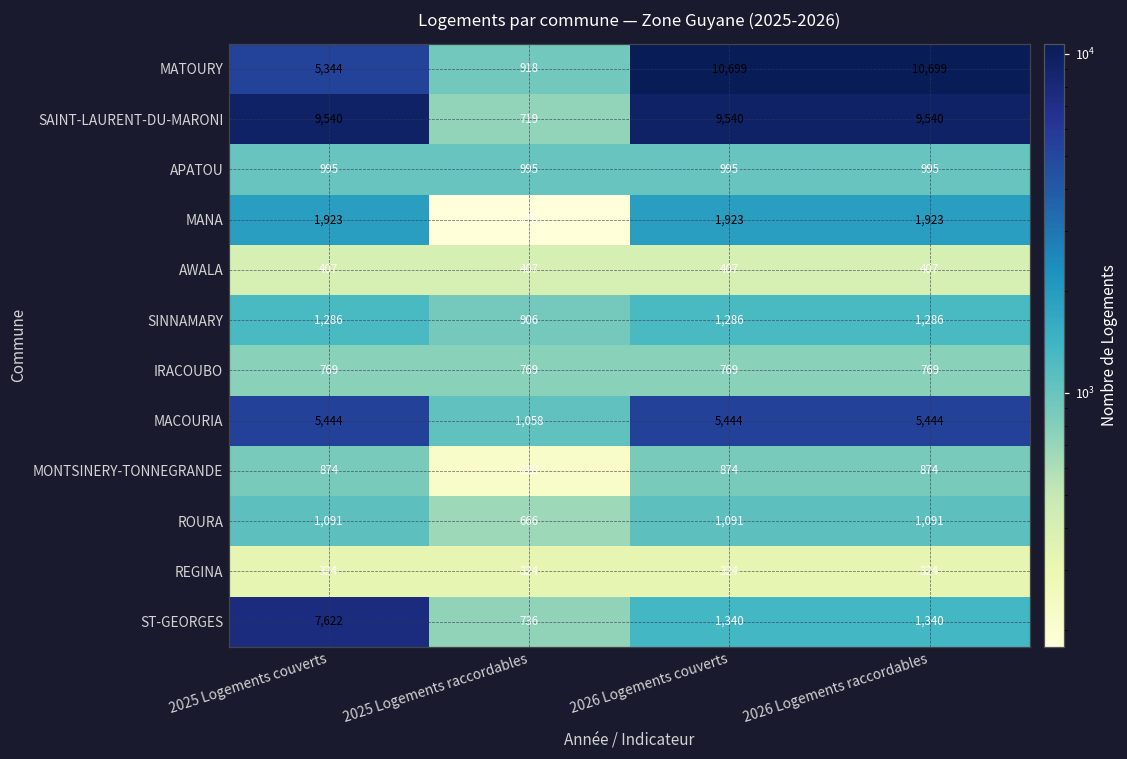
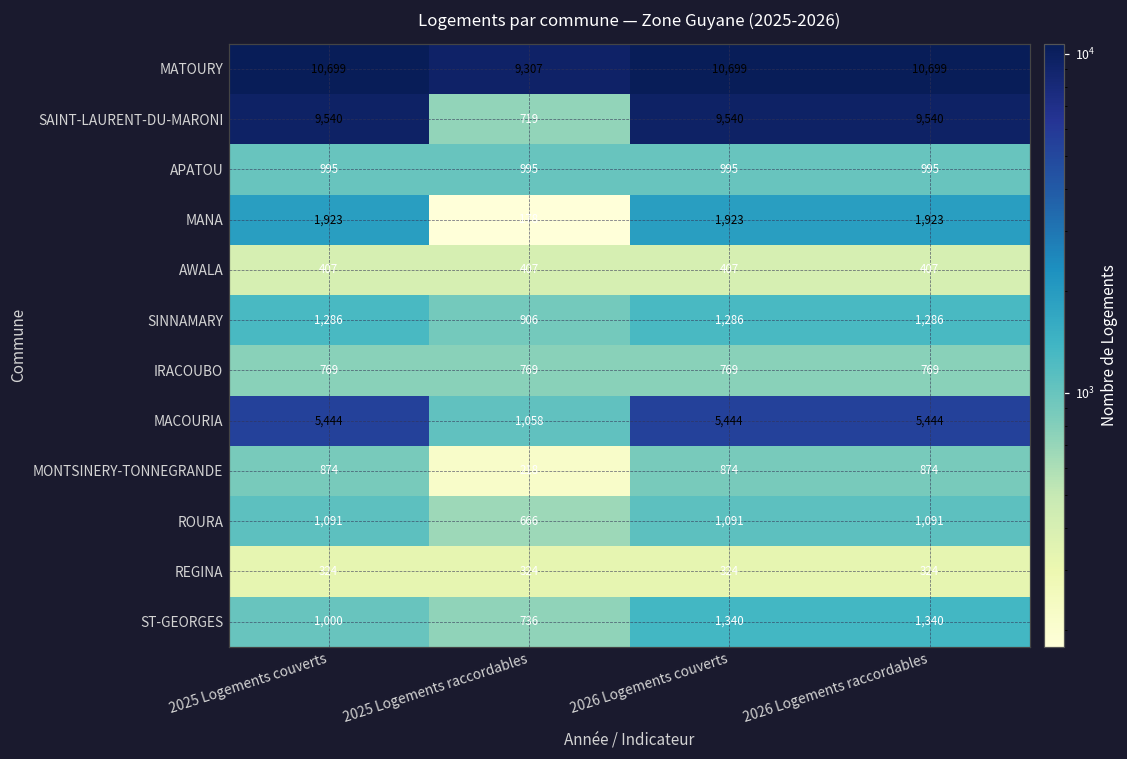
MATOURY, 2025 Logements couverts: 5,344 -> 10,699
MATOURY, 2025 Logements raccordables: 918 -> 9,307
ST-GEORGES, 2025 Logements couverts: 7,622 -> 1,000
